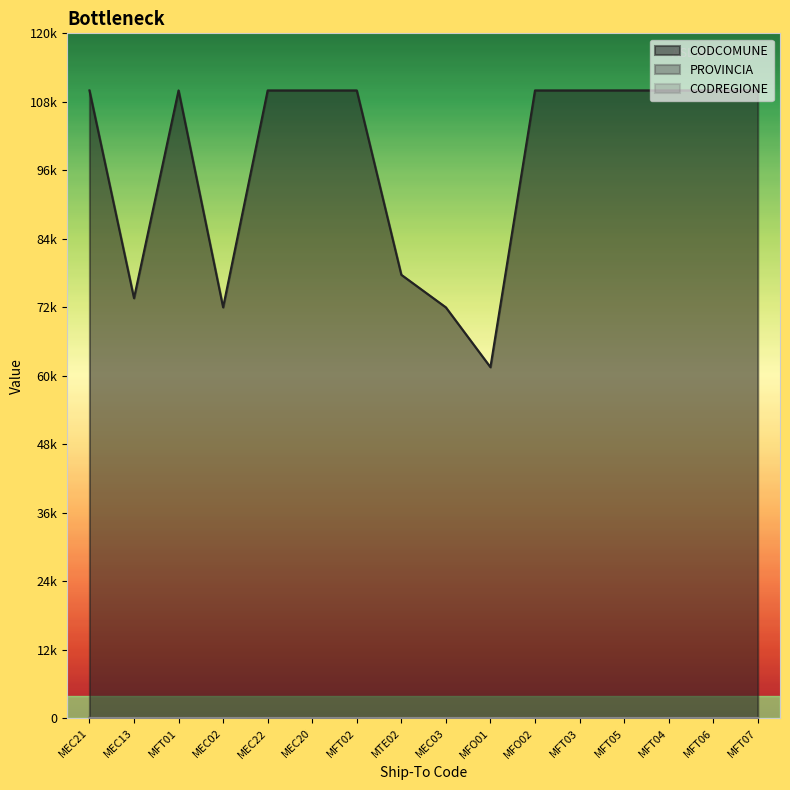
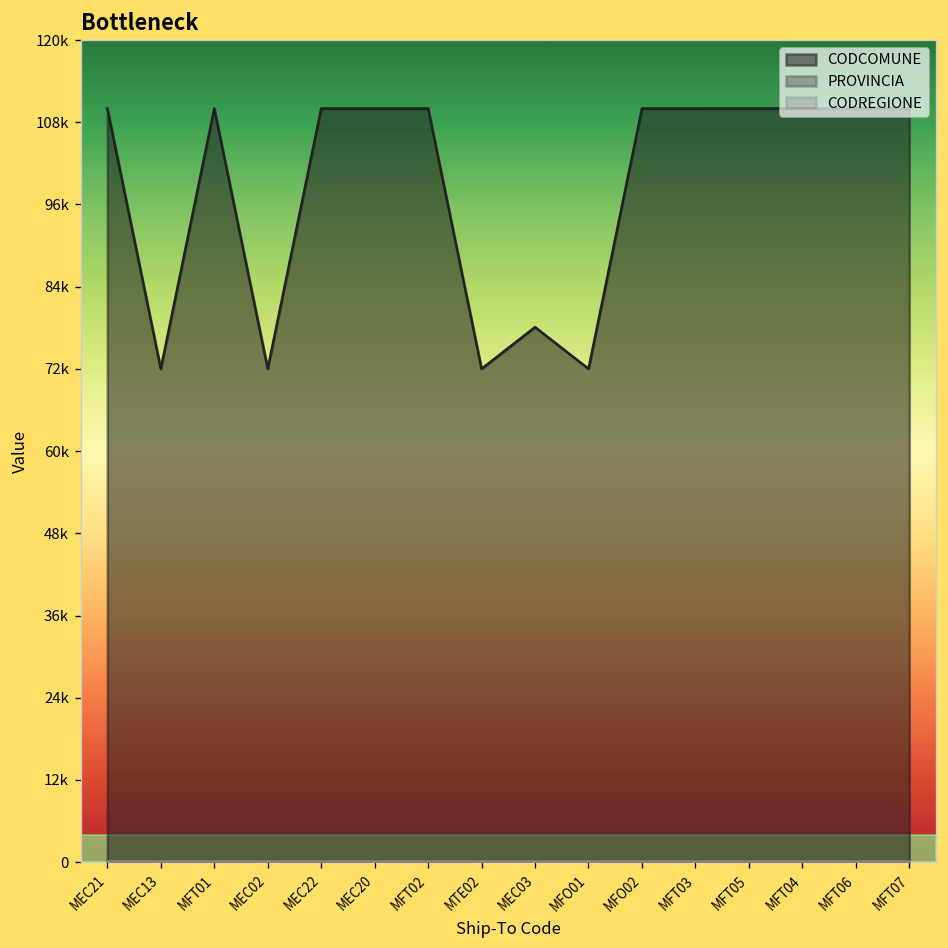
CODCOMUNE, MEC13: 74000 -> 72000
CODCOMUNE, MTE02: 78000 -> 72000
CODCOMUNE, MEC03: 72000 -> 78000
CODCOMUNE, MFO01: 62000 -> 72000
